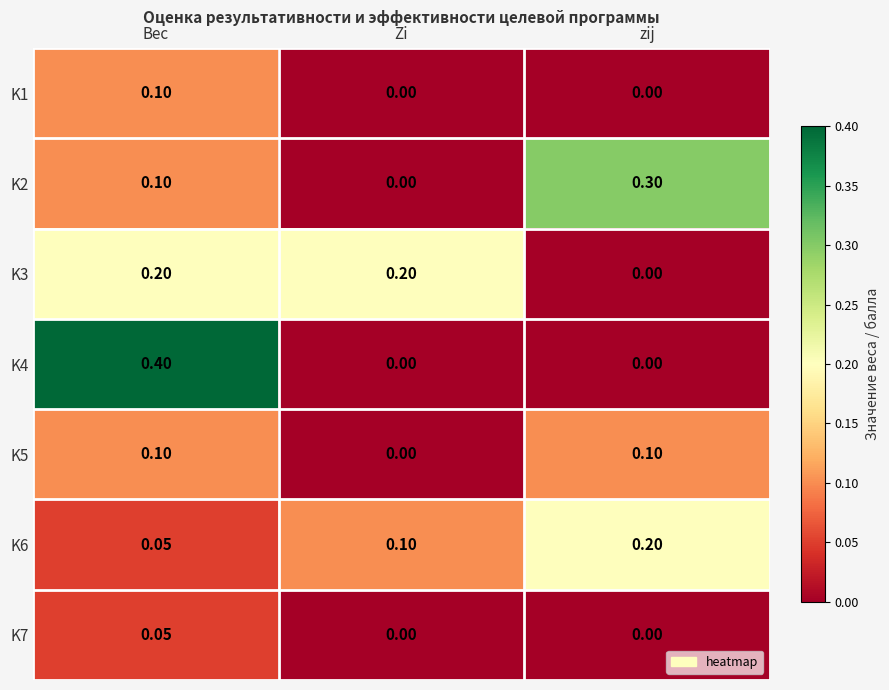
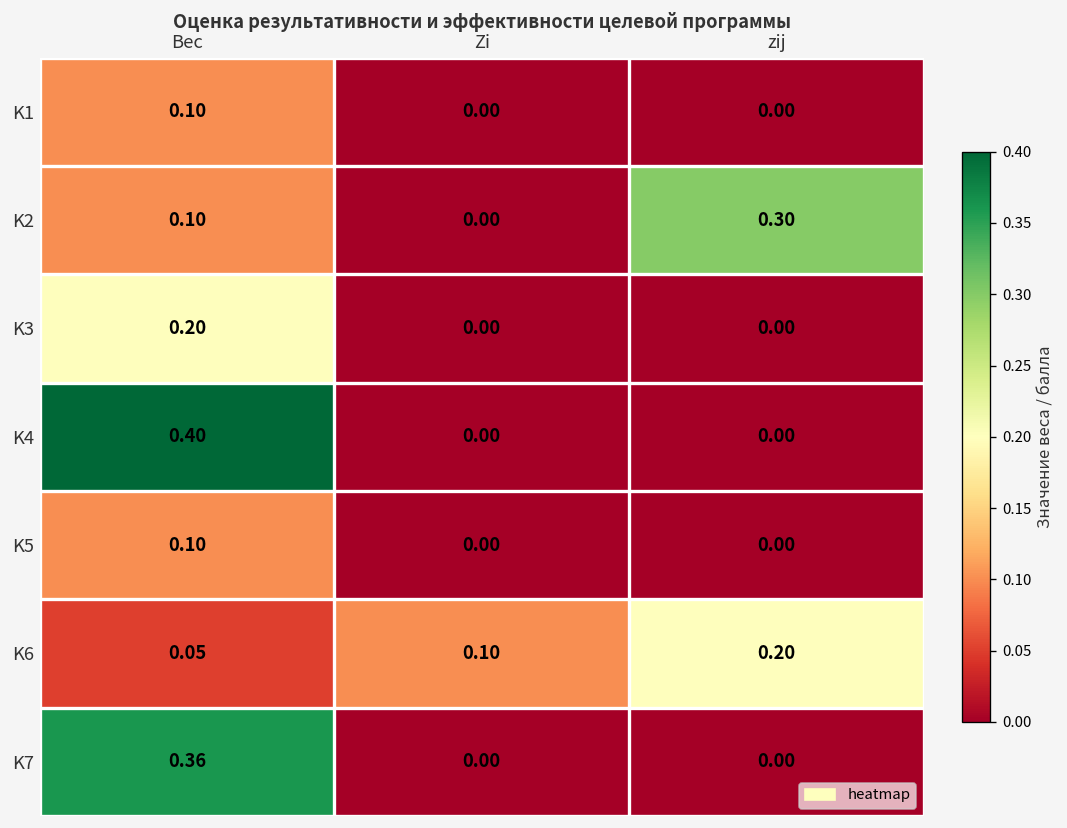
K3, Zi: 0.20 -> 0.00
K5, zij: 0.10 -> 0.00
K7, Вес: 0.05 -> 0.36
